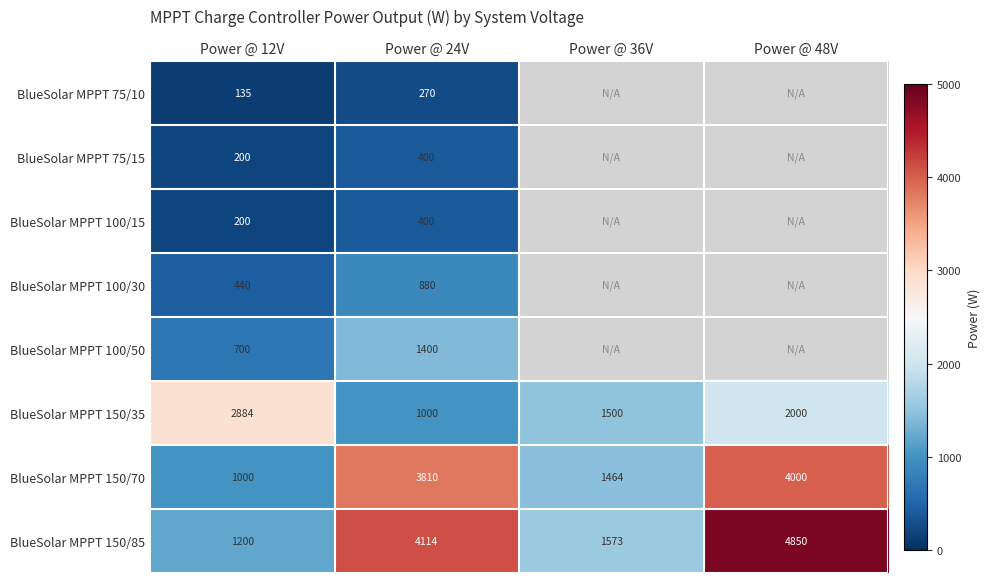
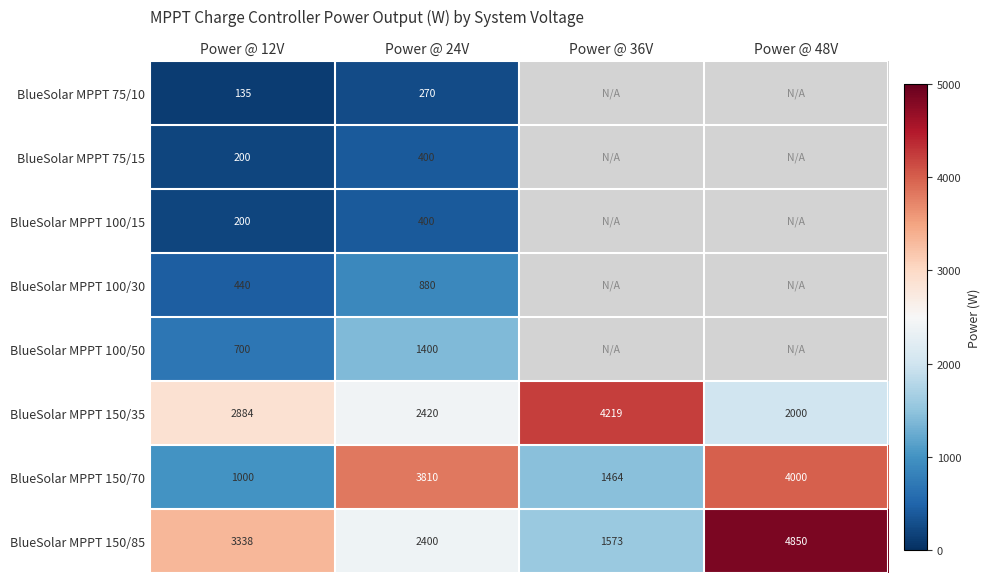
BlueSolar MPPT 150/35, Power @ 24V: 1000 -> 2420
BlueSolar MPPT 150/35, Power @ 36V: 1500 -> 4219
BlueSolar MPPT 150/85, Power @ 12V: 1200 -> 3338
BlueSolar MPPT 150/85, Power @ 24V: 4114 -> 2400
